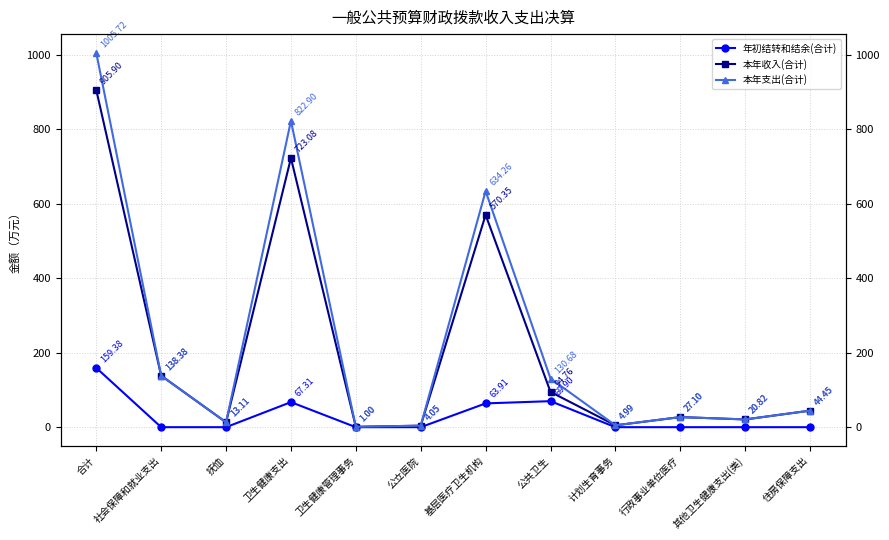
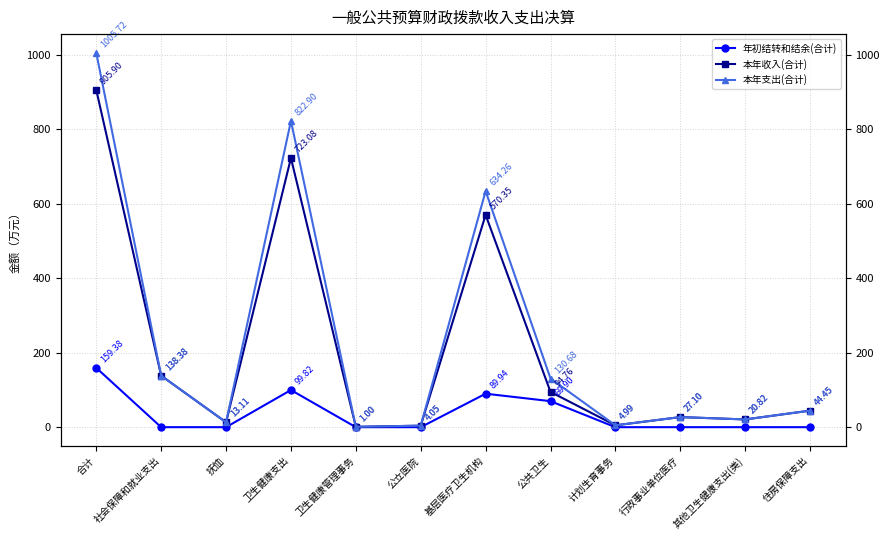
年初结转和结余(合计), 卫生健康支出: 67.31 -> 99.82
年初结转和结余(合计), 基层医疗卫生机构: 63.91 -> 89.94
